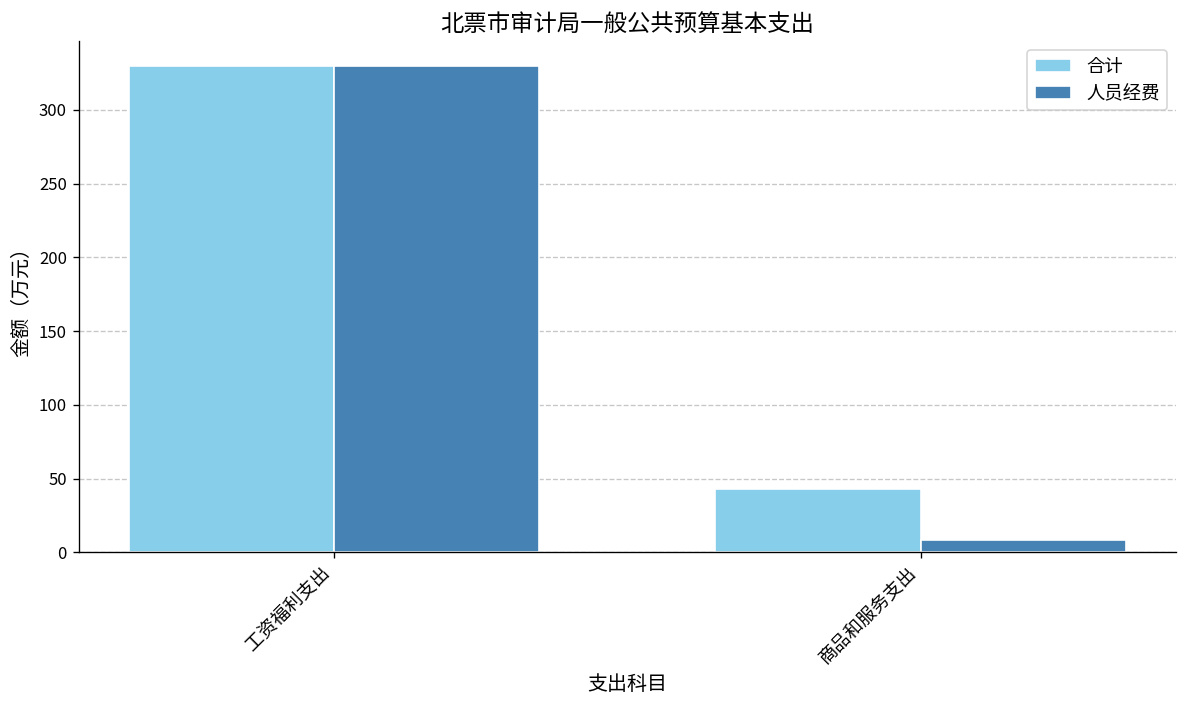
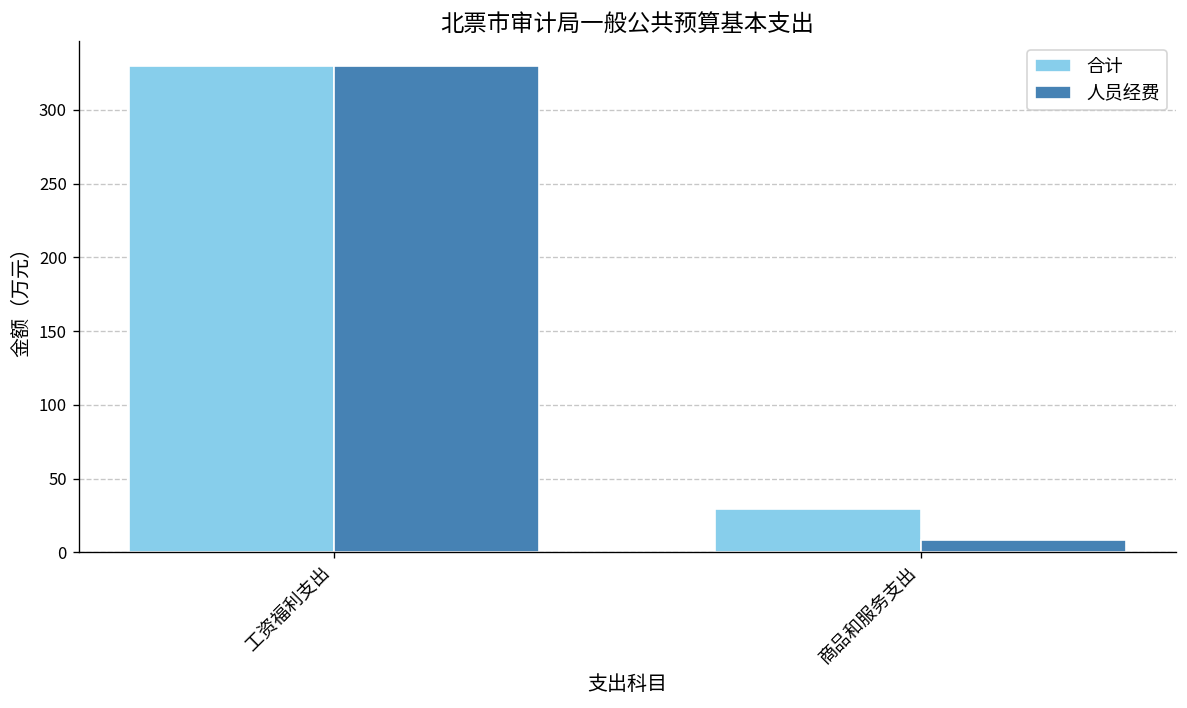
合计, 商品和服务支出: 43 -> 30
